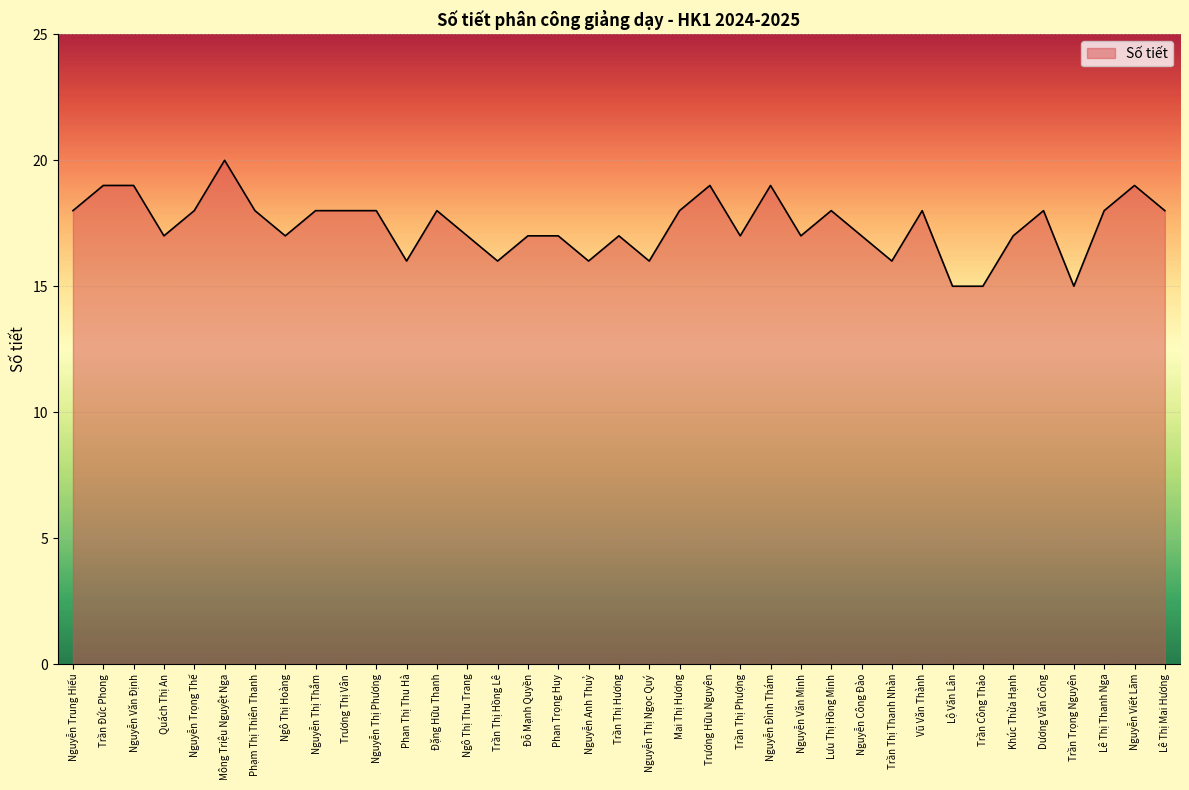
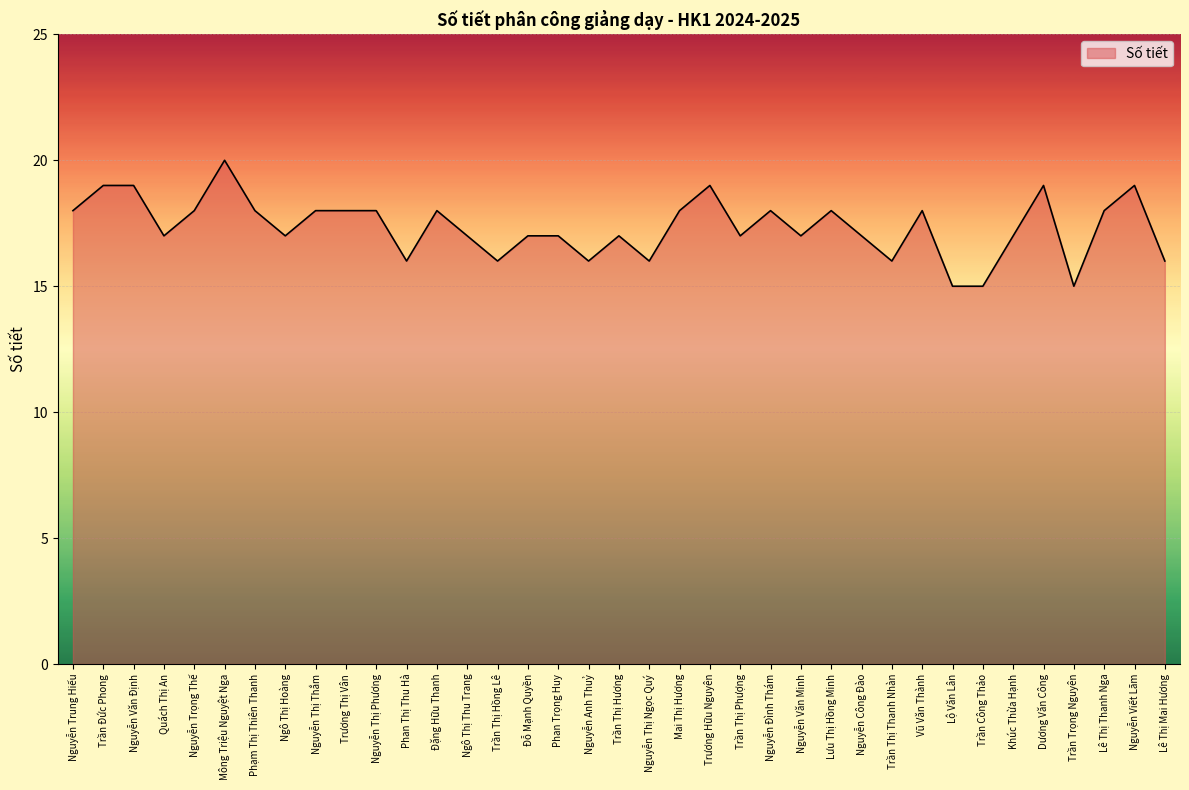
Nguyễn Đình Thám: 19 -> 18
Dương Văn Công: 18 -> 19
Lê Thị Mai Hương: 18 -> 16
